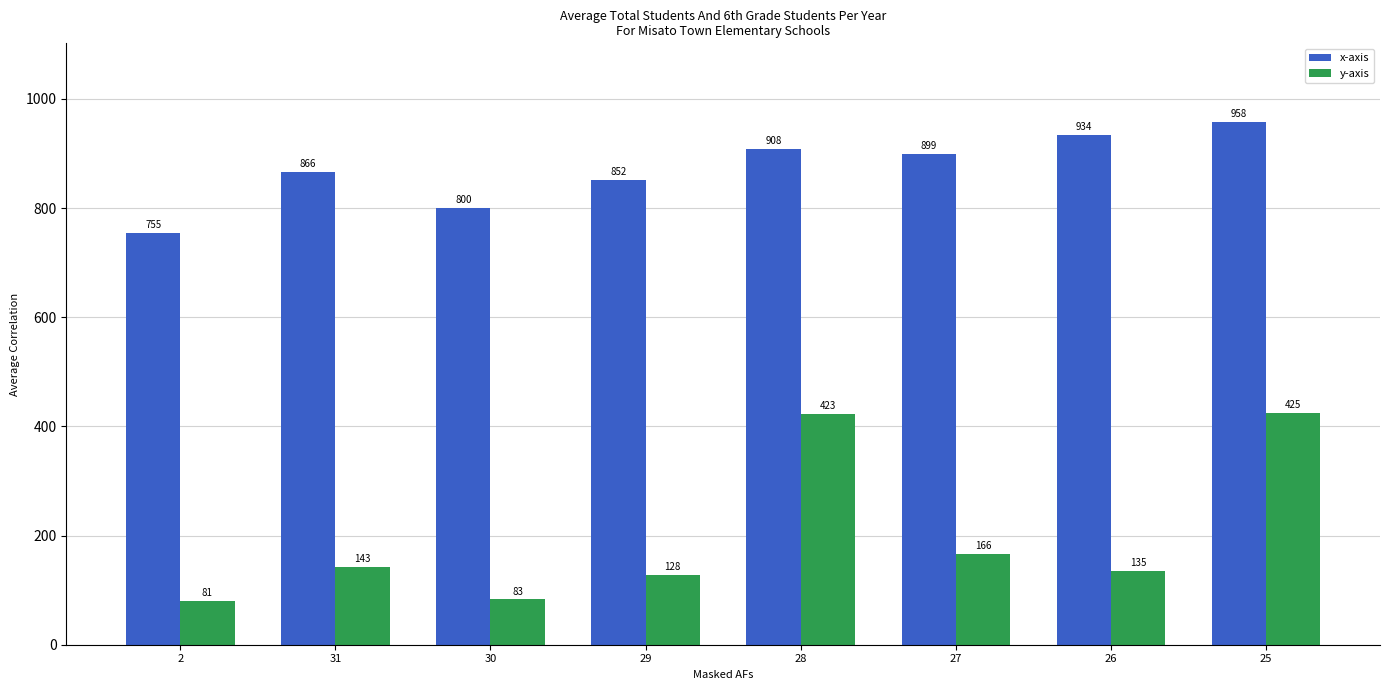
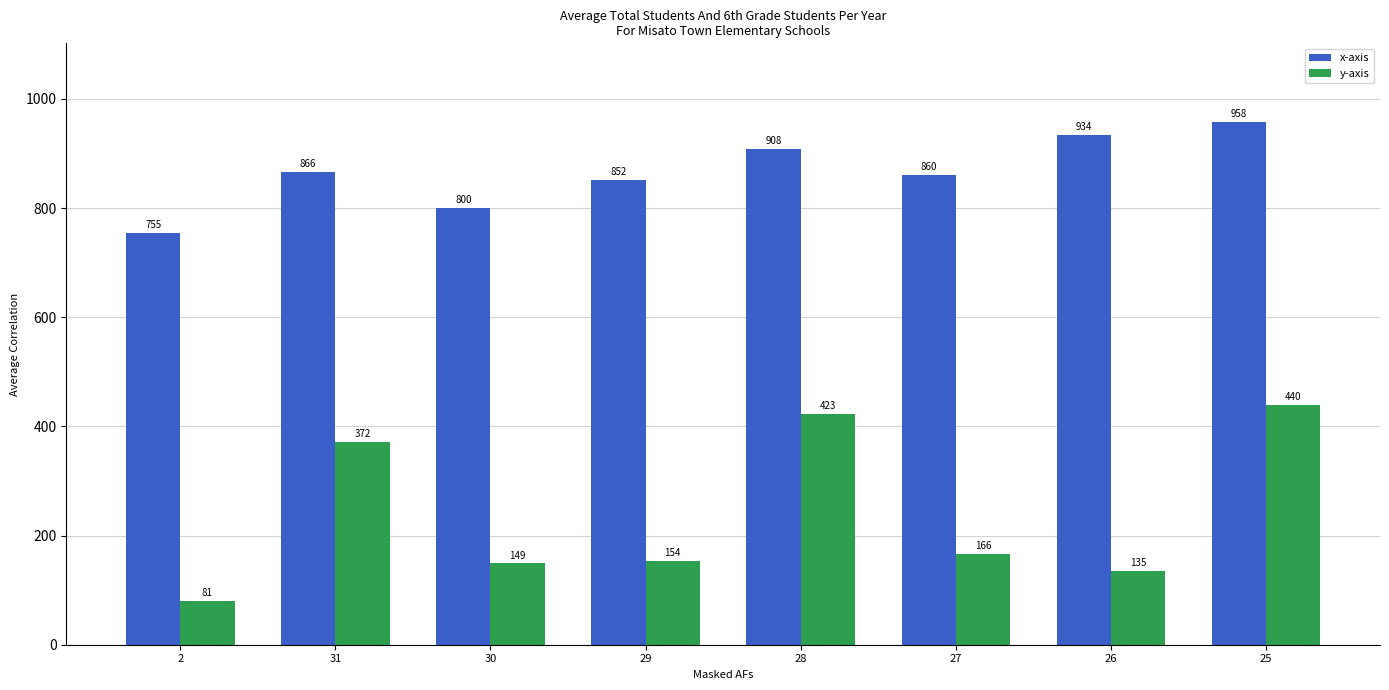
y-axis, 31: 143 -> 372
y-axis, 30: 83 -> 149
y-axis, 29: 128 -> 154
x-axis, 27: 899 -> 860
y-axis, 25: 425 -> 440
